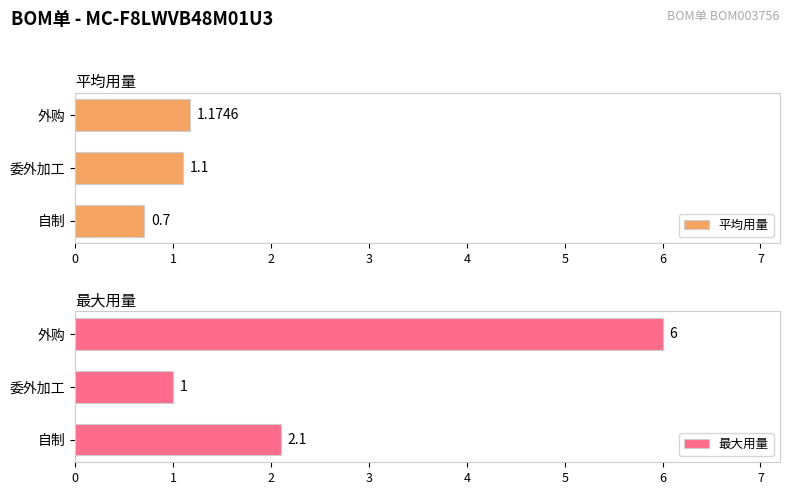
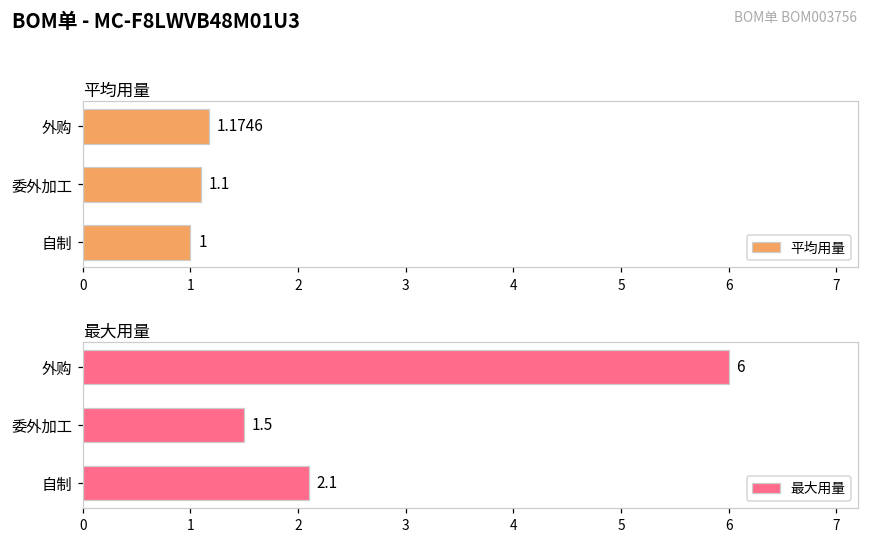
平均用量, 自制: 0.7 -> 1
最大用量, 委外加工: 1 -> 1.5
